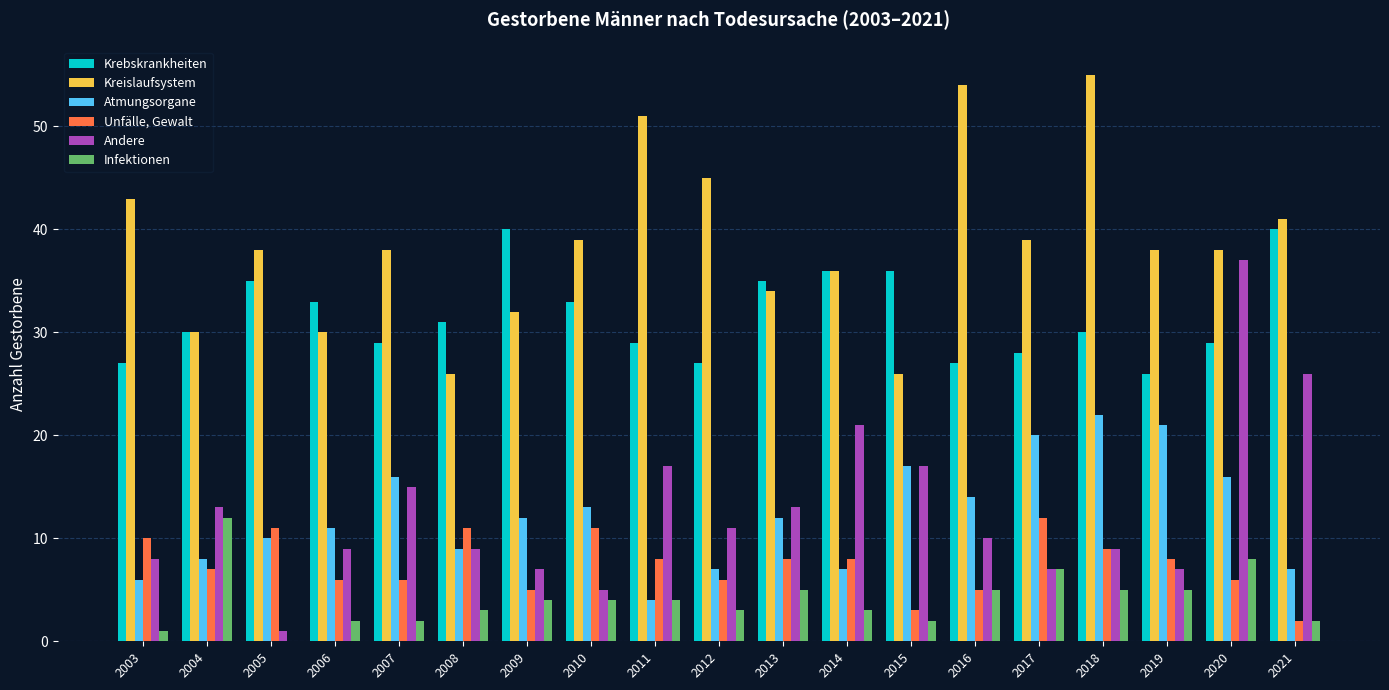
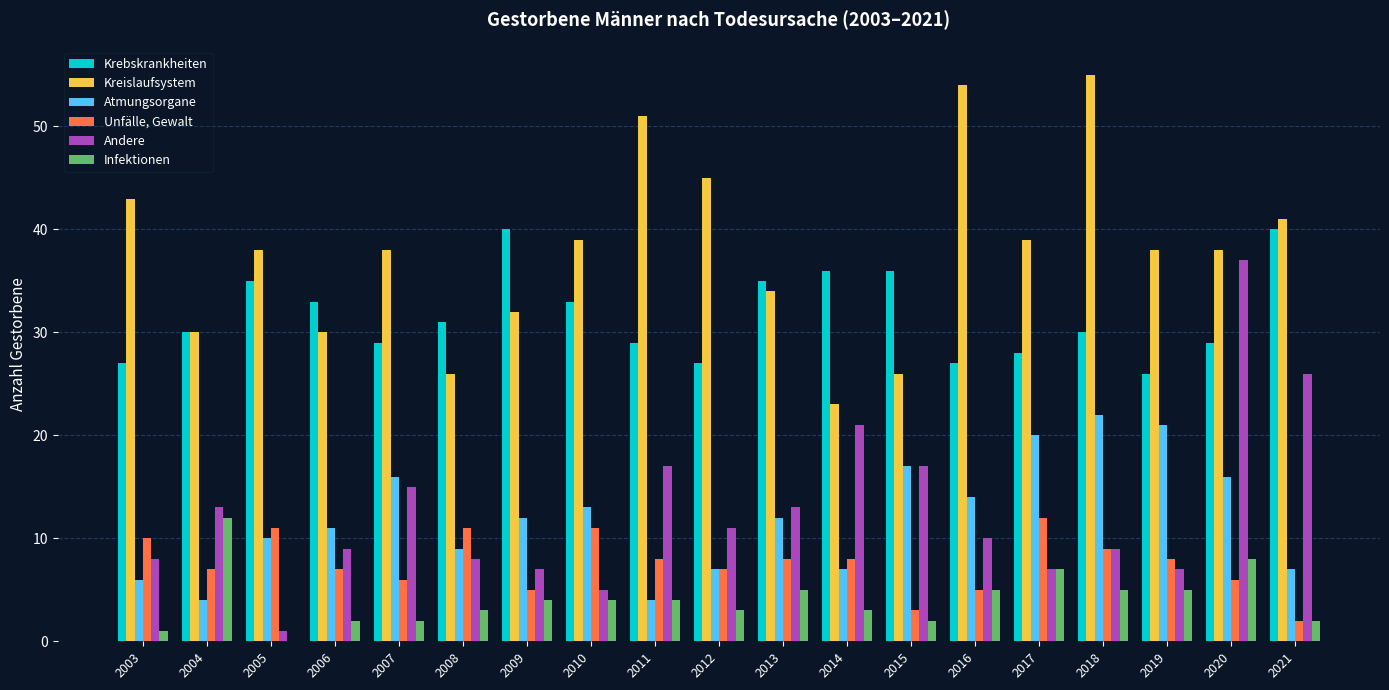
Atmungsorgane, 2004: 8 -> 4
Unfälle, Gewalt, 2006: 6 -> 7
Andere, 2008: 9 -> 8
Unfälle, Gewalt, 2012: 6 -> 7
Kreislaufsystem, 2014: 36 -> 23
